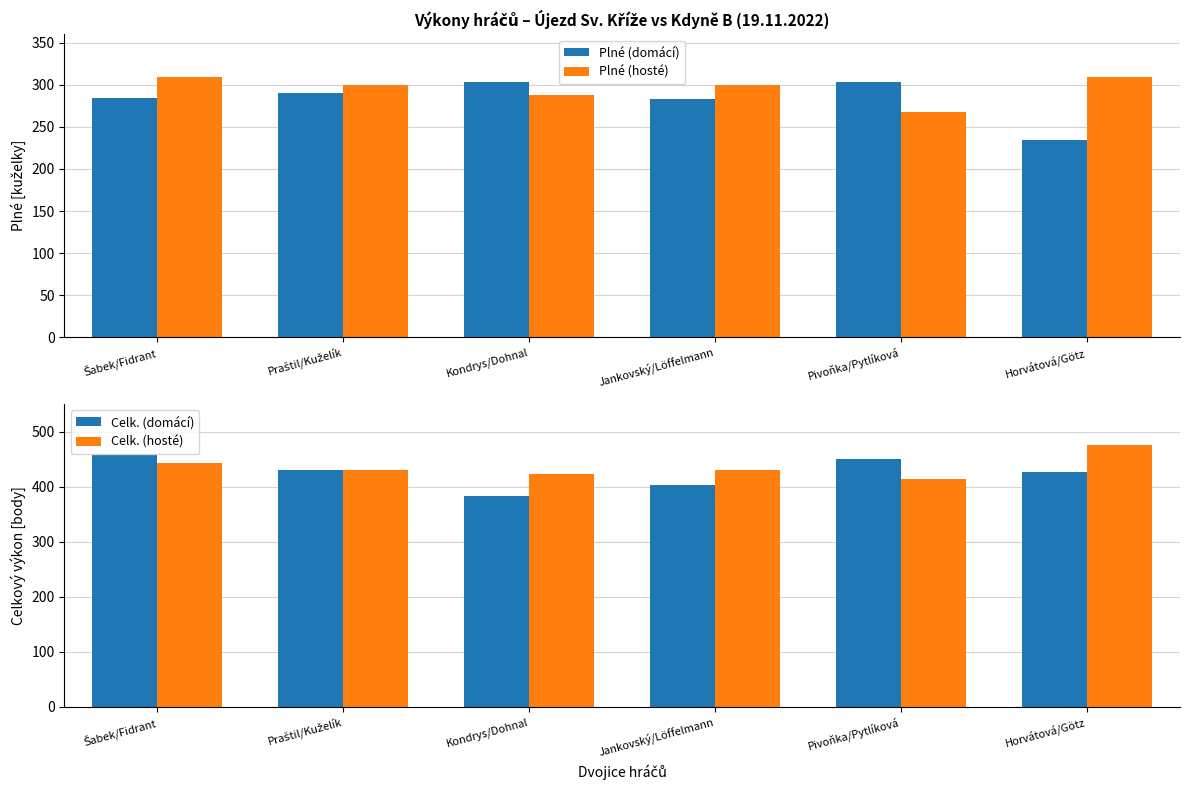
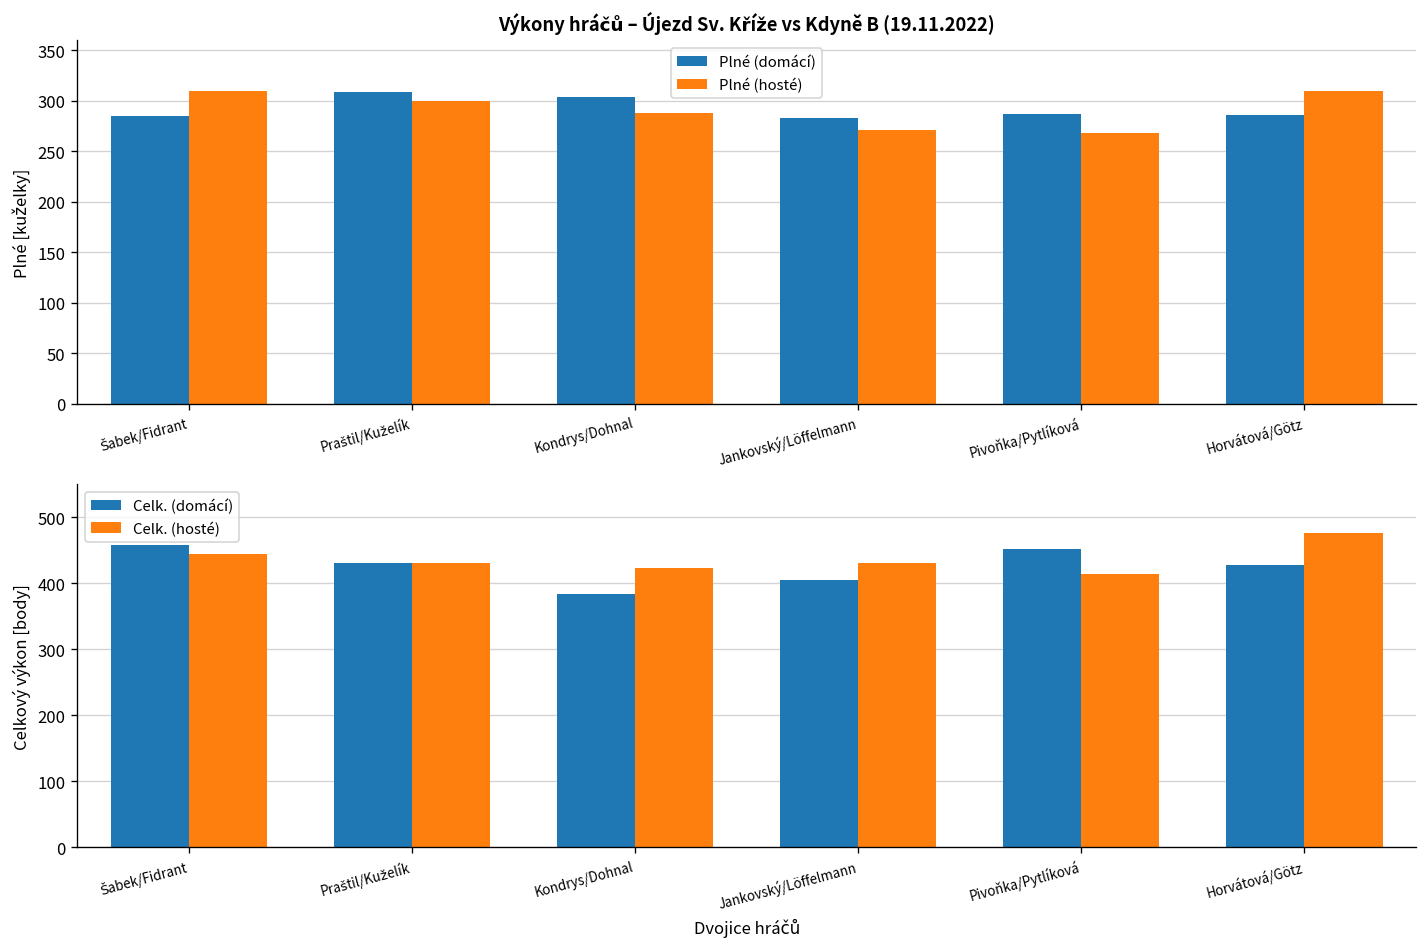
Výkony hráčů – Újezd Sv. Kříže vs Kdyně B (19.11.2022), Plné (domácí), Praštil/Kuželík: 290 -> 310
Výkony hráčů – Újezd Sv. Kříže vs Kdyně B (19.11.2022), Plné (hosté), Jankovský/Löffelmann: 300 -> 270
Výkony hráčů – Újezd Sv. Kříže vs Kdyně B (19.11.2022), Plné (domácí), Pivoňka/Pytlíková: 300 -> 290
Výkony hráčů – Újezd Sv. Kříže vs Kdyně B (19.11.2022), Plné (domácí), Horvátová/Götz: 240 -> 290
